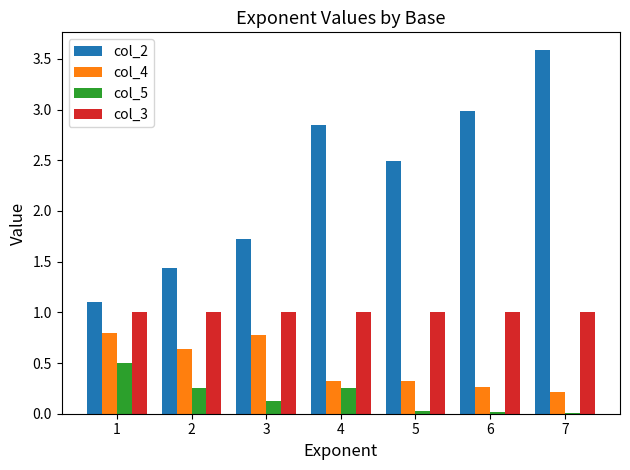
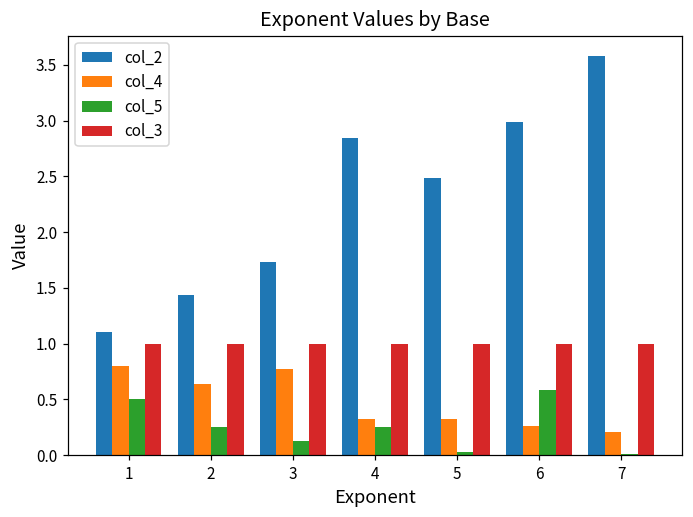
col_5, 6: 0.02 -> 0.58
